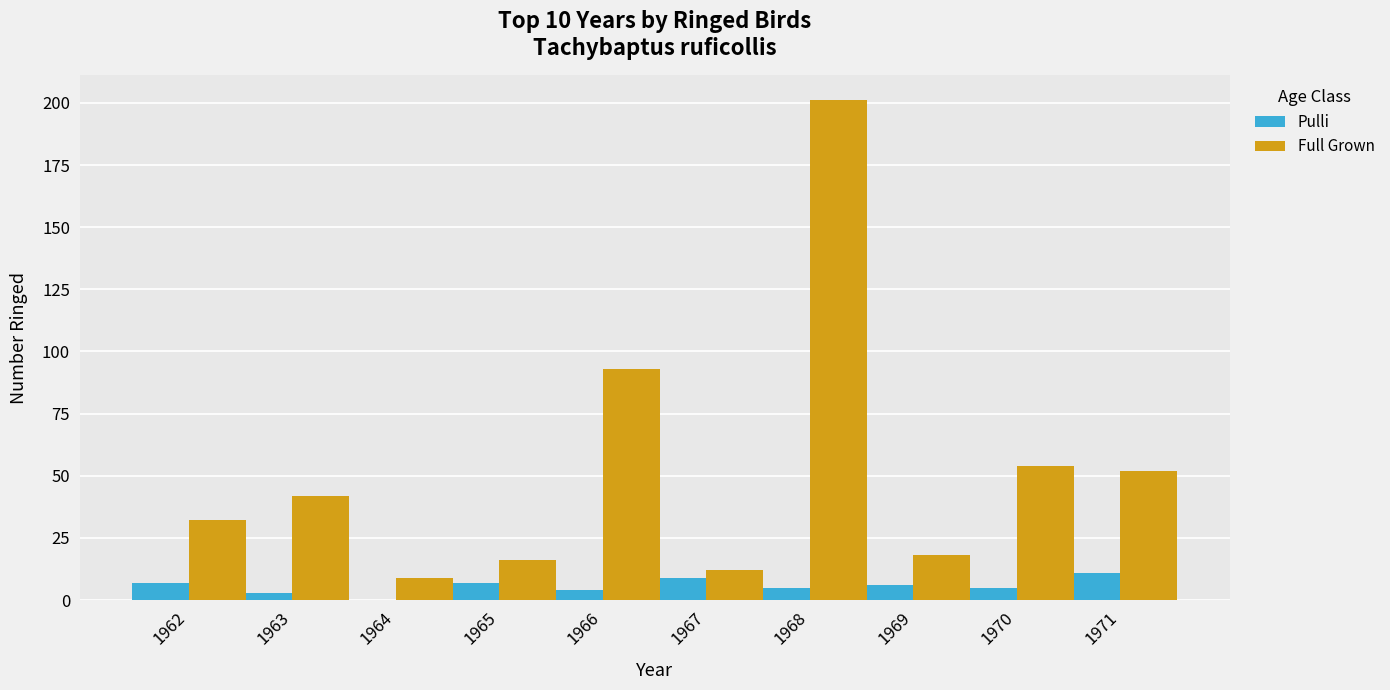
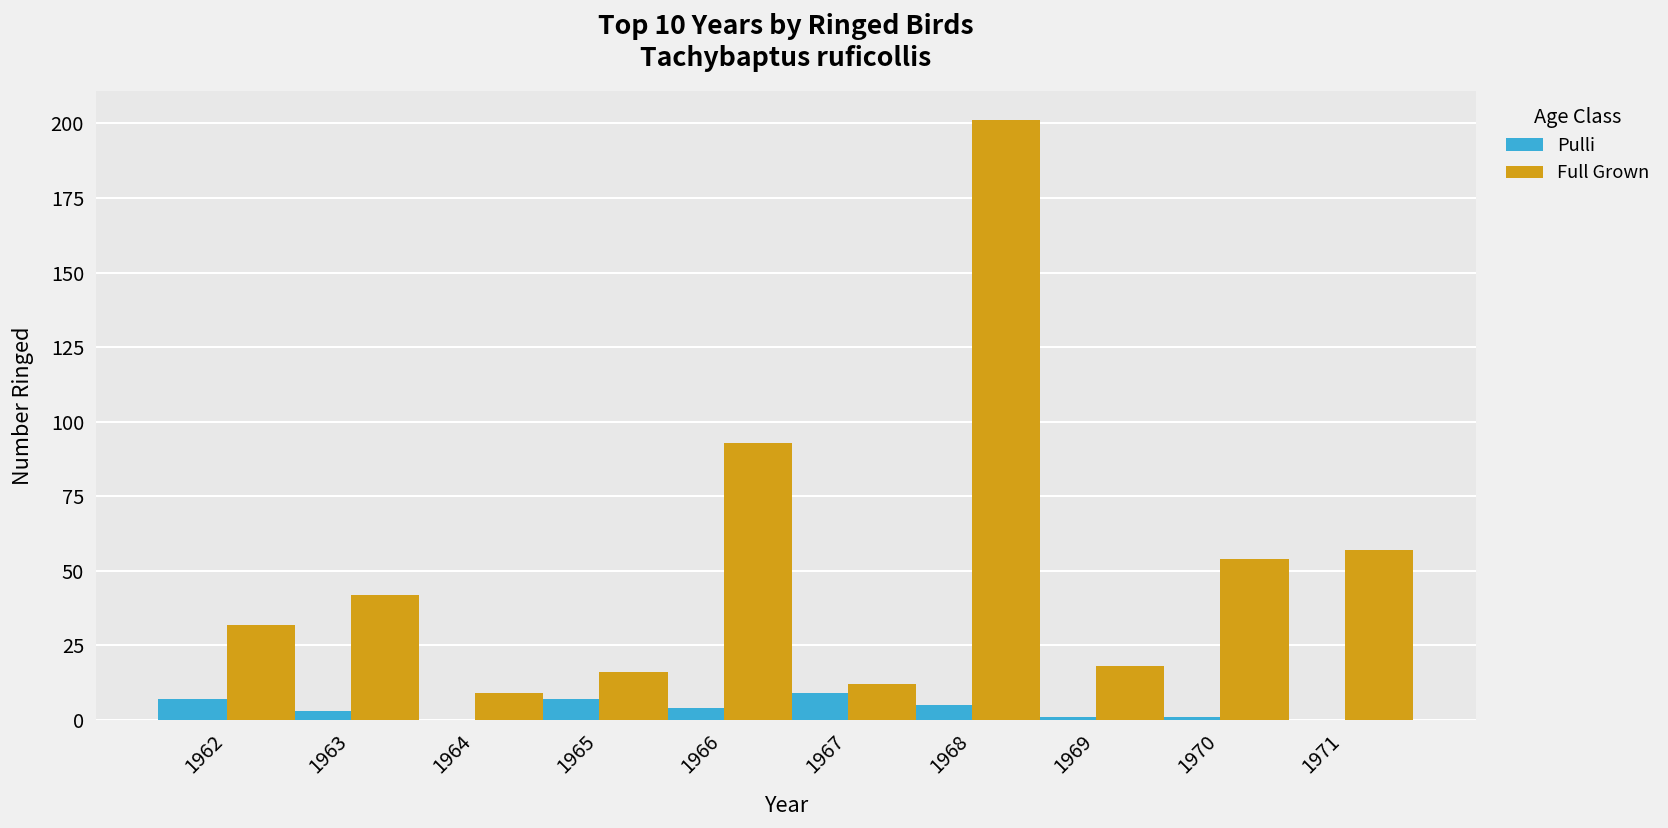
Pulli, 1969: 6 -> 1
Pulli, 1970: 5 -> 1
Pulli, 1971: 11 -> 0
Full Grown, 1971: 52 -> 57
